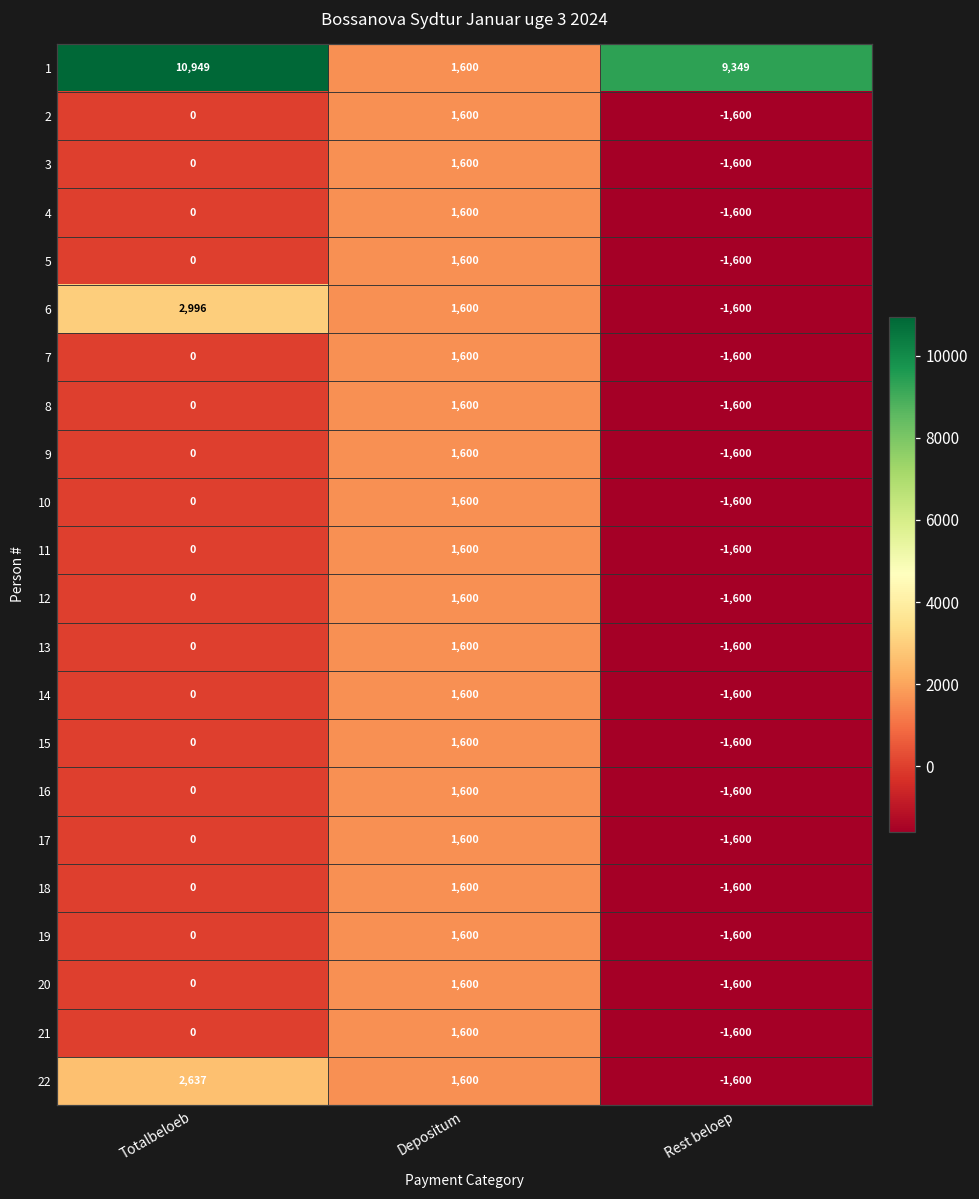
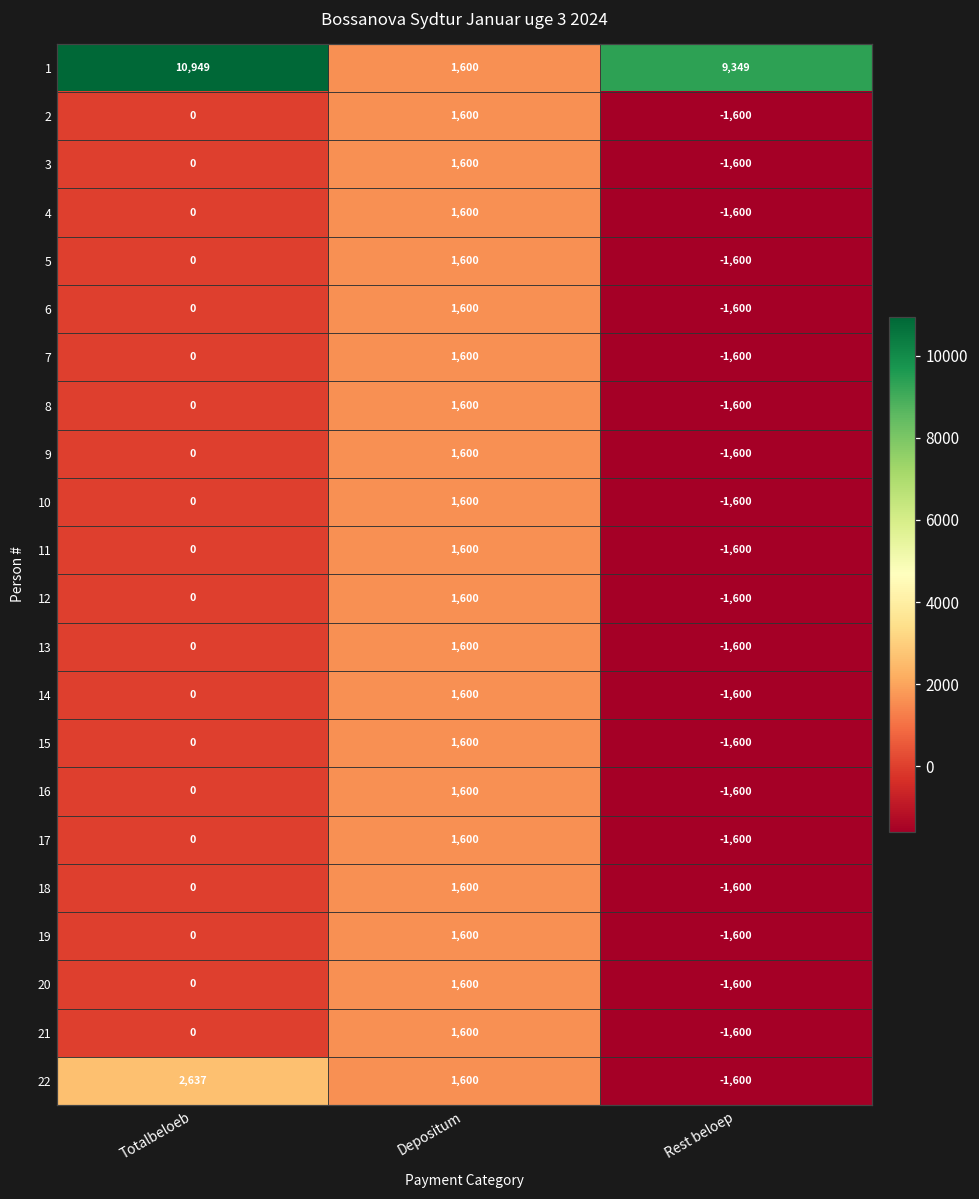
6, Totalbeloeb: 2,996 -> 0
